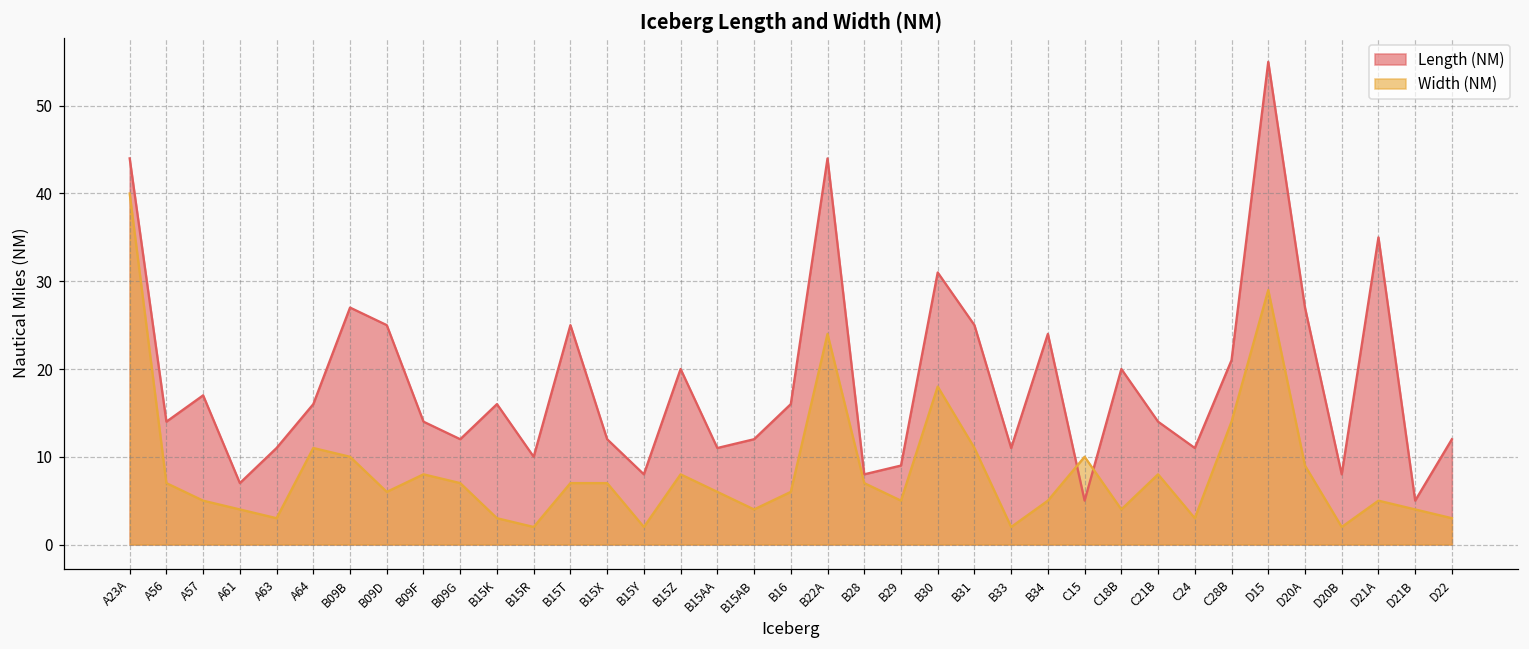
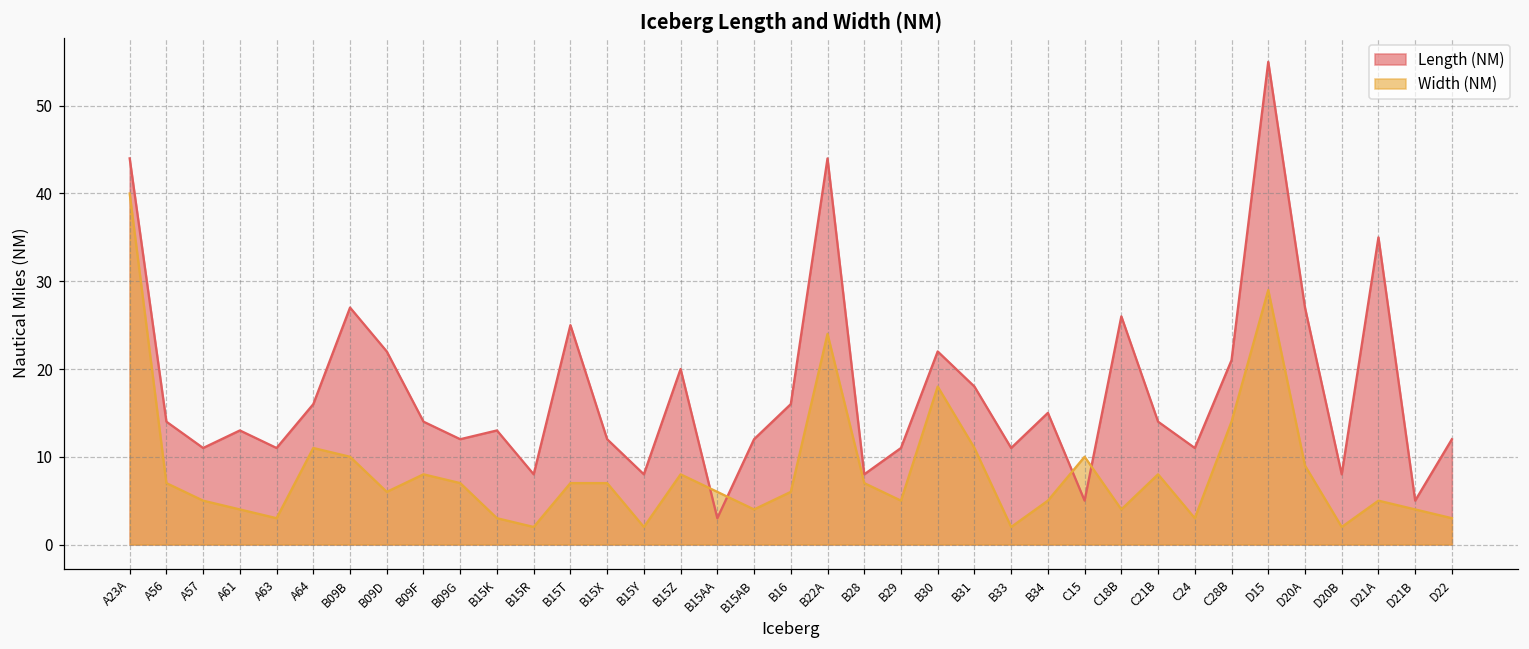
Length (NM), A57: 17 -> 11
Length (NM), A61: 7 -> 13
Length (NM), B09D: 25 -> 22
Length (NM), B15K: 16 -> 13
Length (NM), B15R: 10 -> 8
Length (NM), B15AA: 11 -> 3
Length (NM), B29: 9 -> 11
Length (NM), B30: 31 -> 22
Length (NM), B31: 25 -> 18
Length (NM), B34: 24 -> 15
Length (NM), C18B: 20 -> 26
